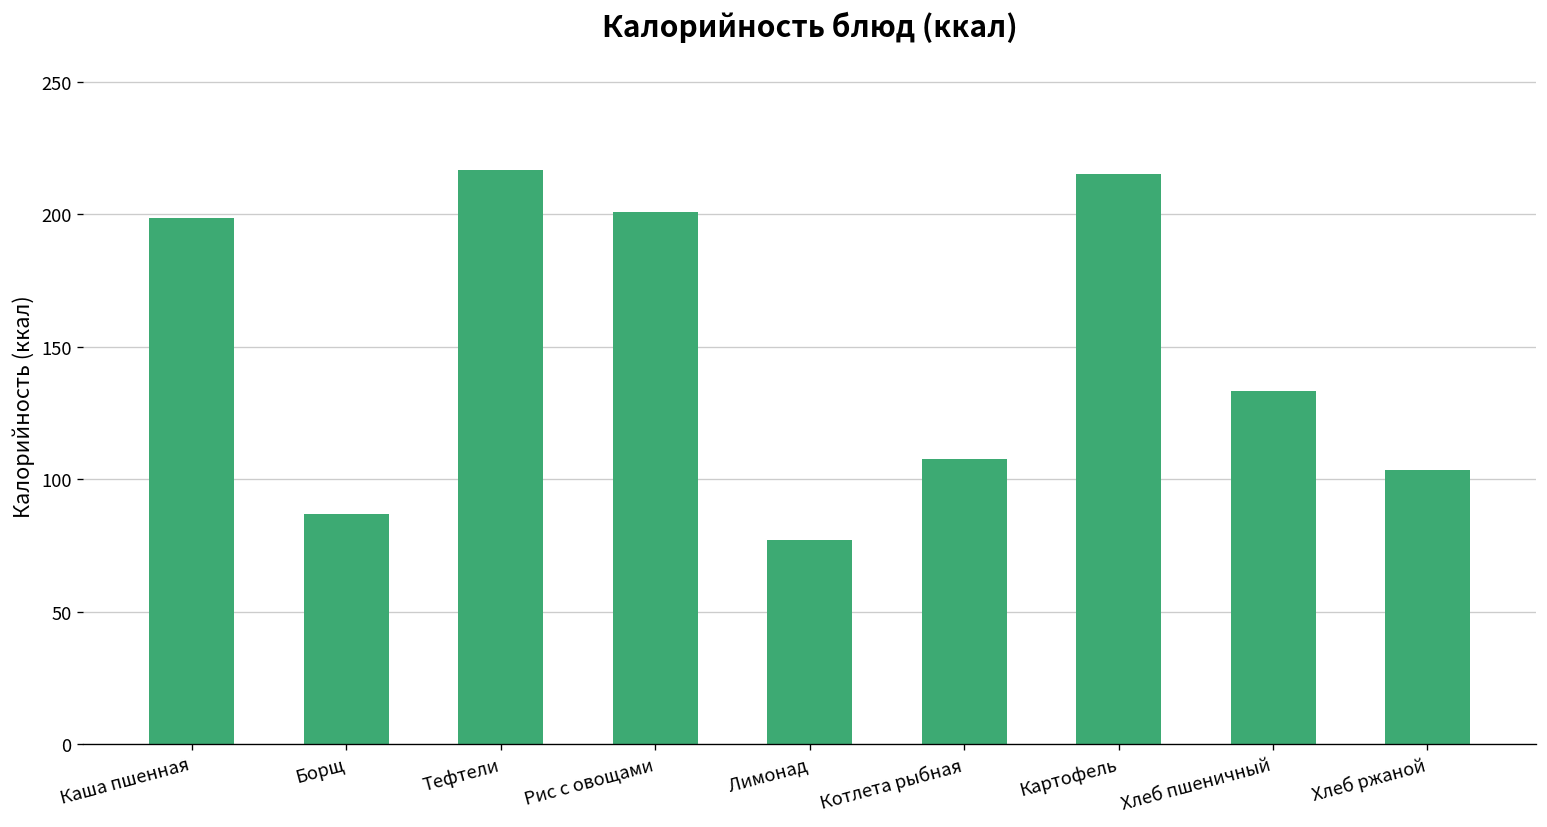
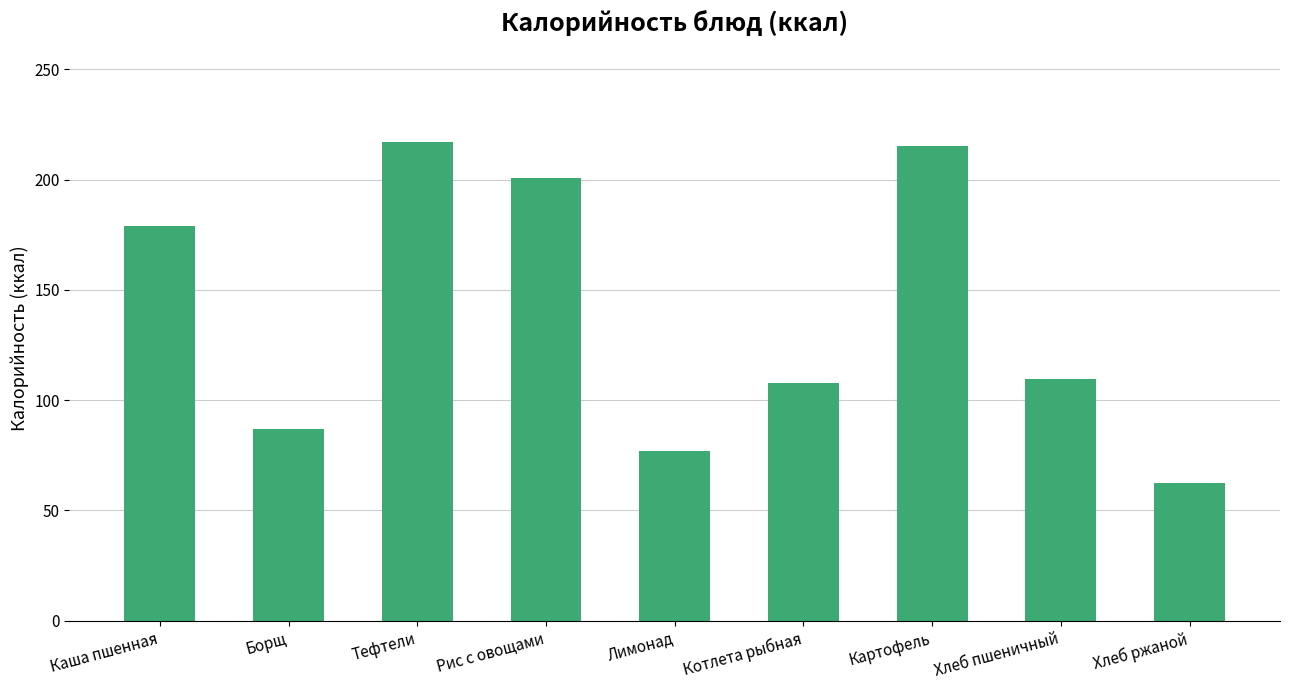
Каша пшенная: 199 -> 179
Хлеб пшеничный: 133 -> 110
Хлеб ржаной: 104 -> 63
